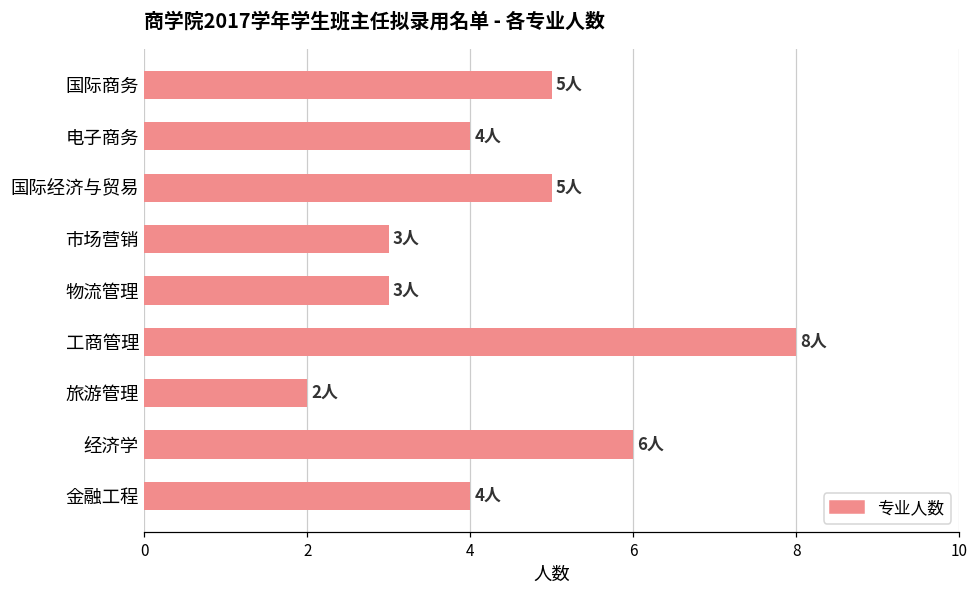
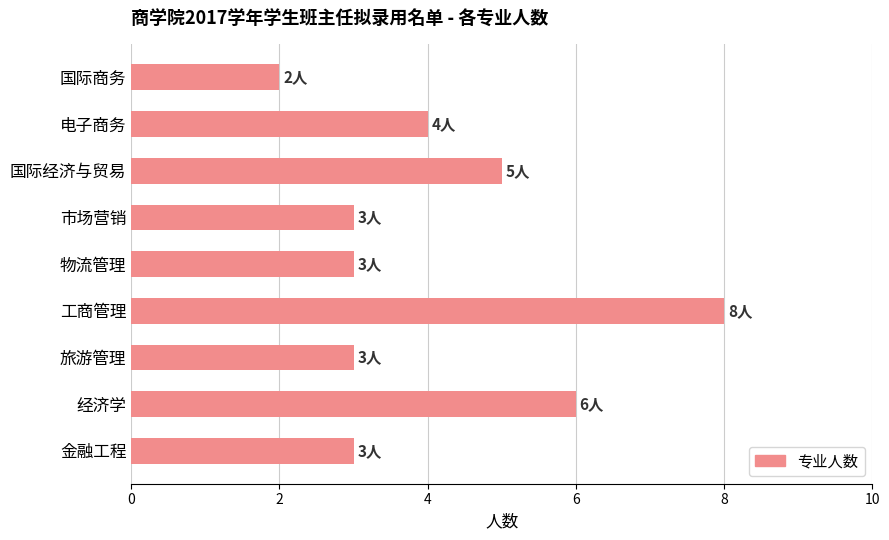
国际商务: 5人 -> 2人
旅游管理: 2人 -> 3人
金融工程: 4人 -> 3人
